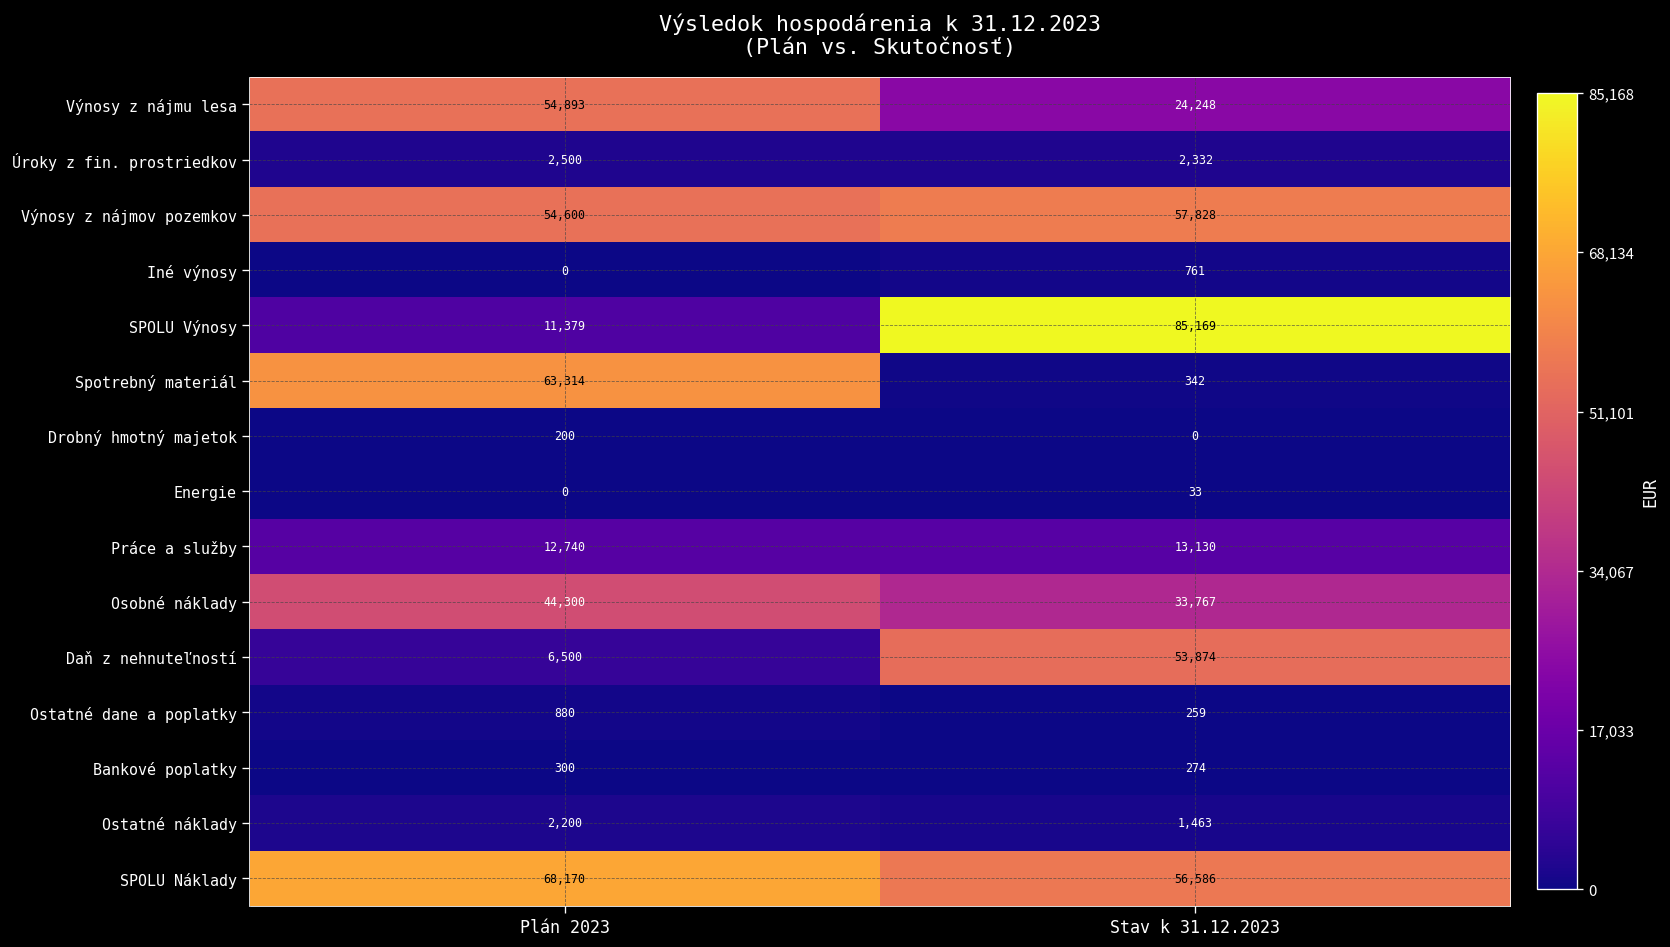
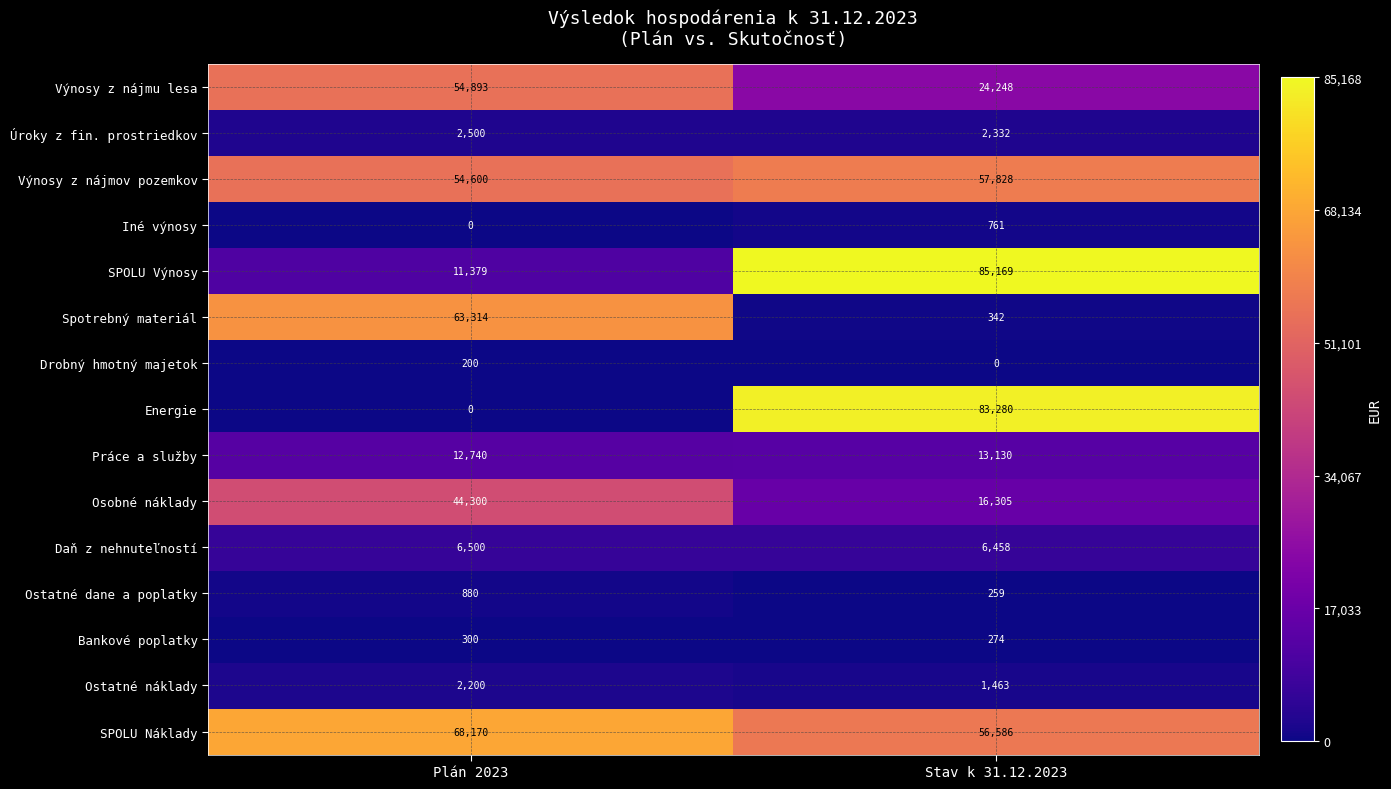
Energie, Stav k 31.12.2023: 33 -> 83,280
Osobné náklady, Stav k 31.12.2023: 33,767 -> 16,305
Daň z nehnuteľností, Stav k 31.12.2023: 53,874 -> 6,458
